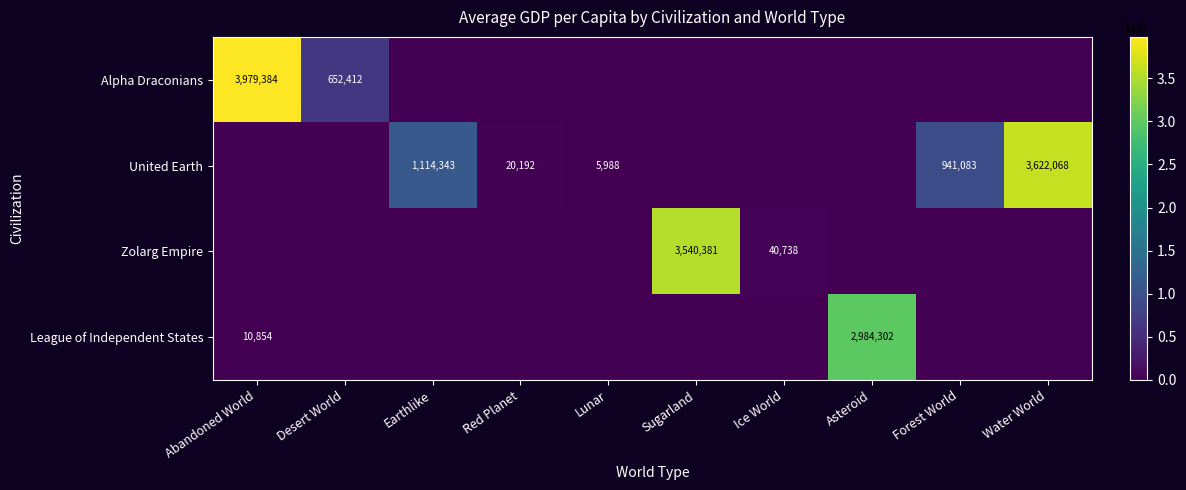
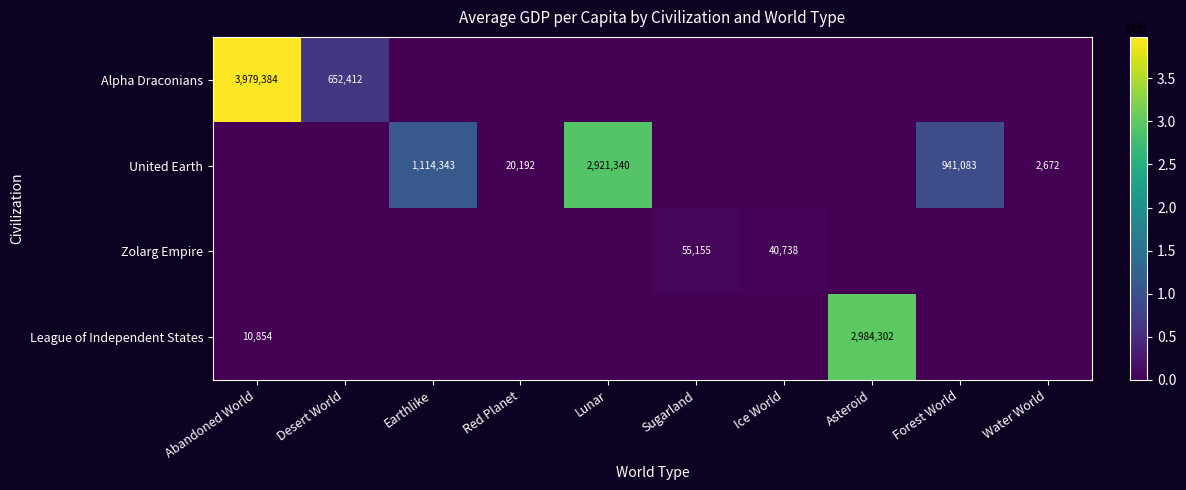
United Earth, Lunar: 5,988 -> 2,921,340
United Earth, Water World: 3,622,068 -> 2,672
Zolarg Empire, Sugarland: 3,540,381 -> 55,155
